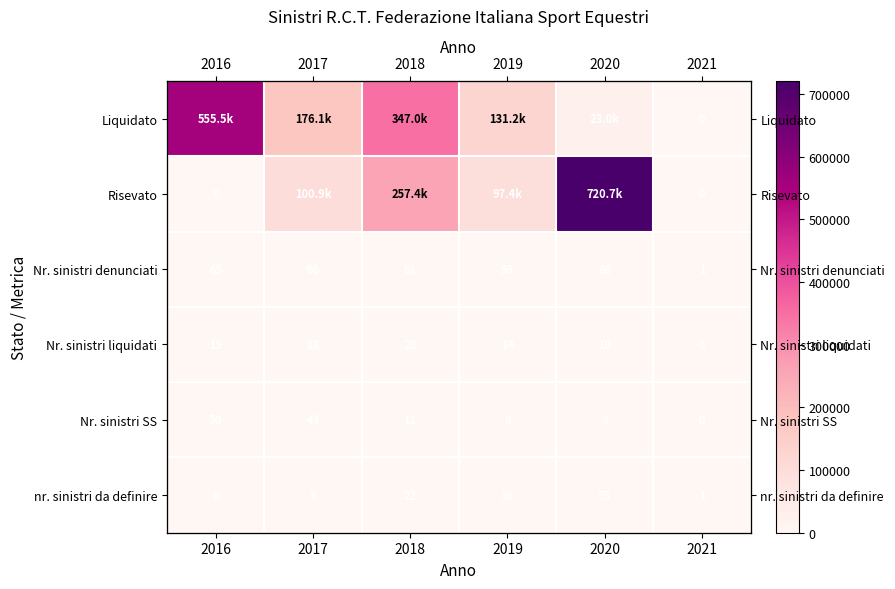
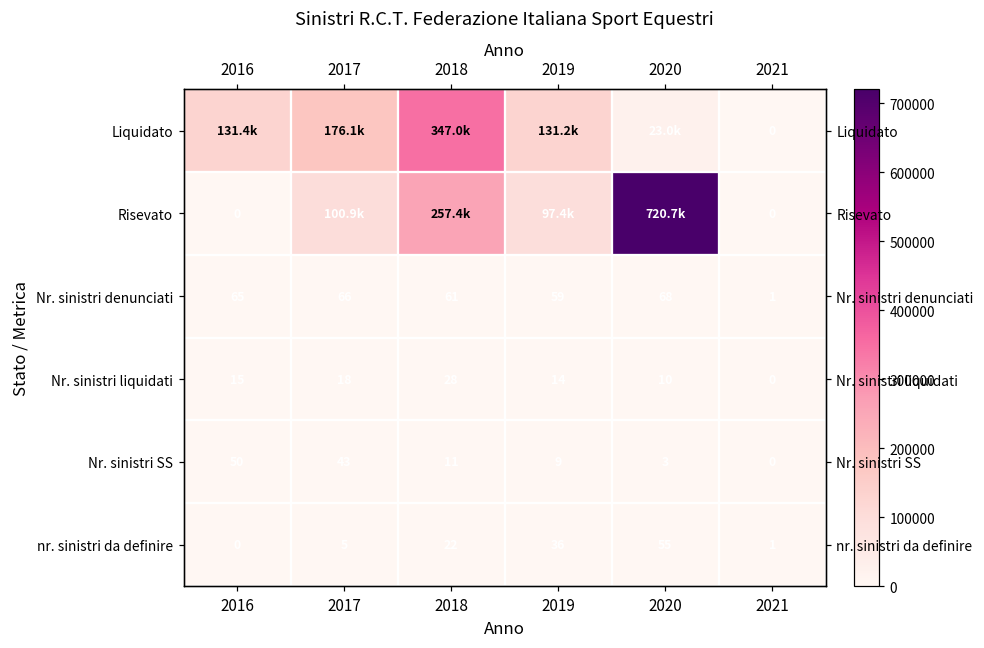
Liquidato, 2016: 555.5k -> 131.4k
